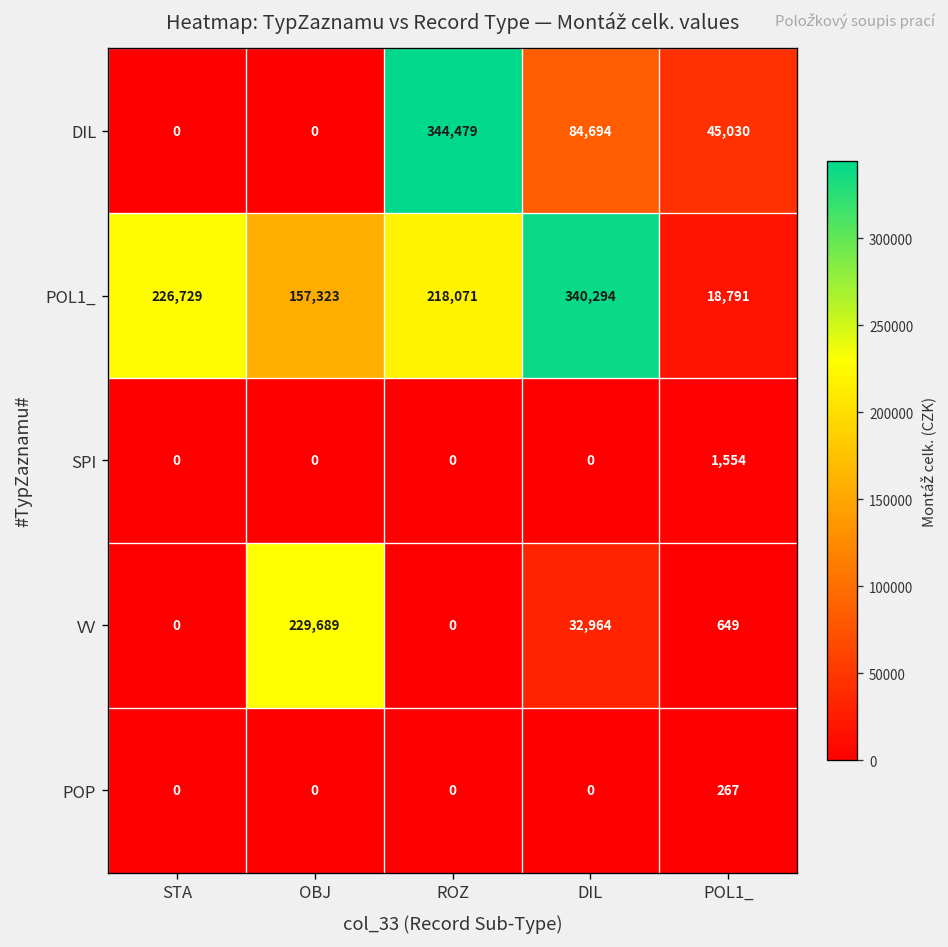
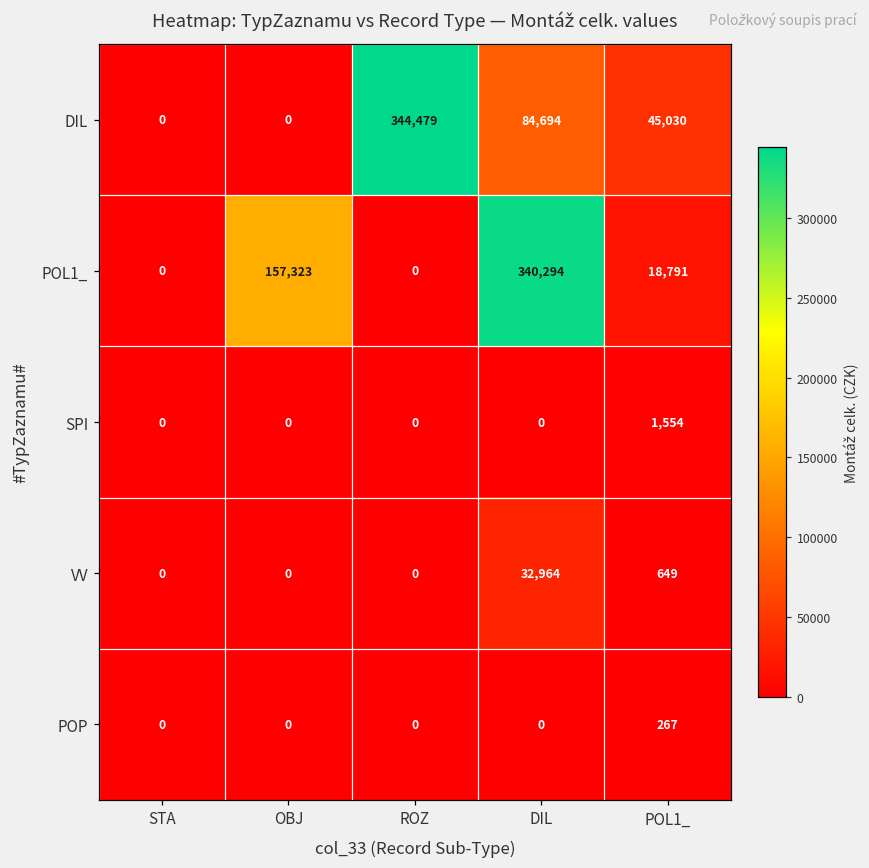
POL1_, STA: 226,729 -> 0
POL1_, ROZ: 218,071 -> 0
VV, OBJ: 229,689 -> 0
